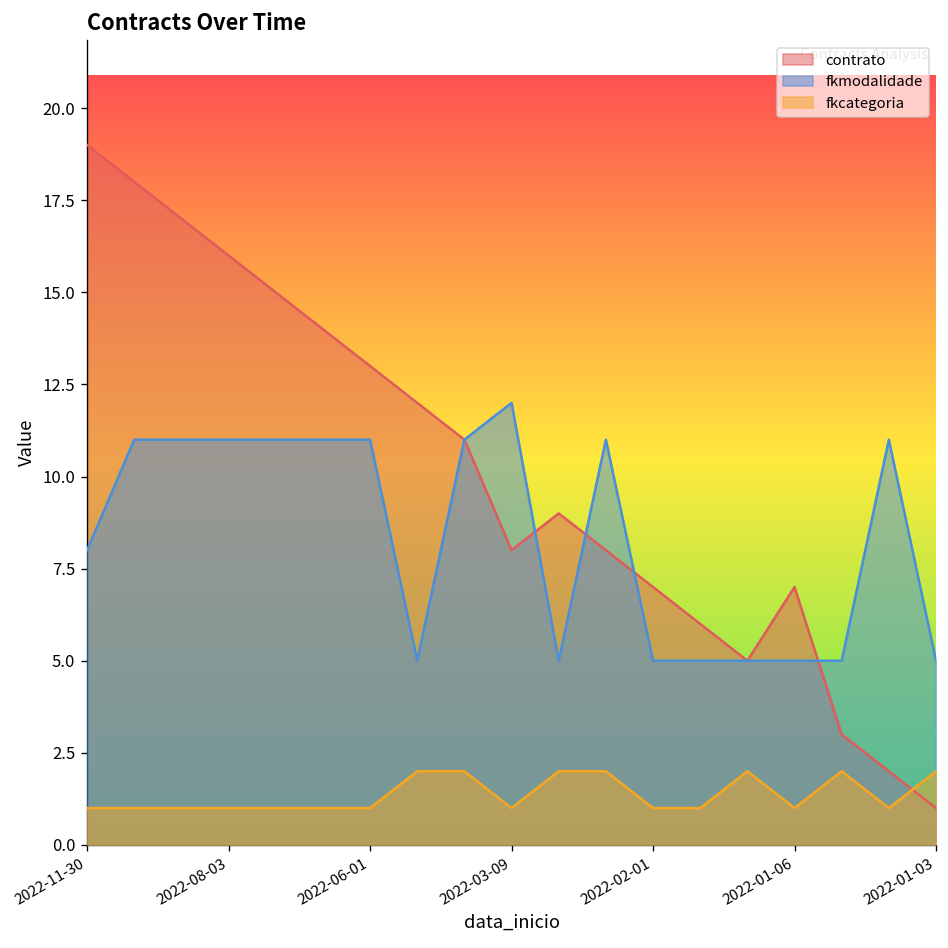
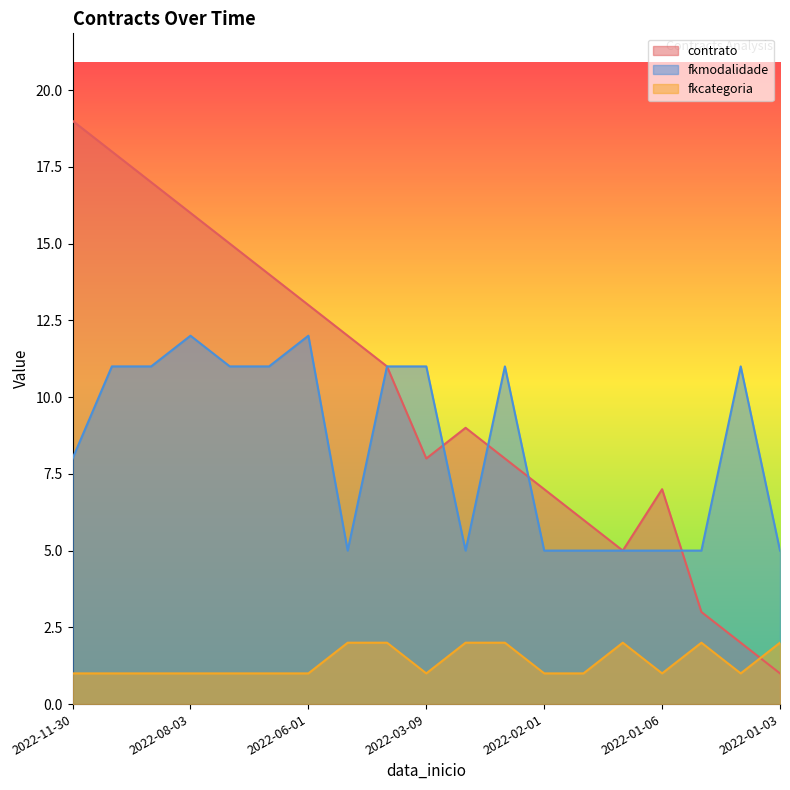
fkmodalidade, 2022-08-03: 11 -> 12
fkmodalidade, 2022-06-01: 11 -> 12
fkmodalidade, 2022-03-09: 12 -> 11
